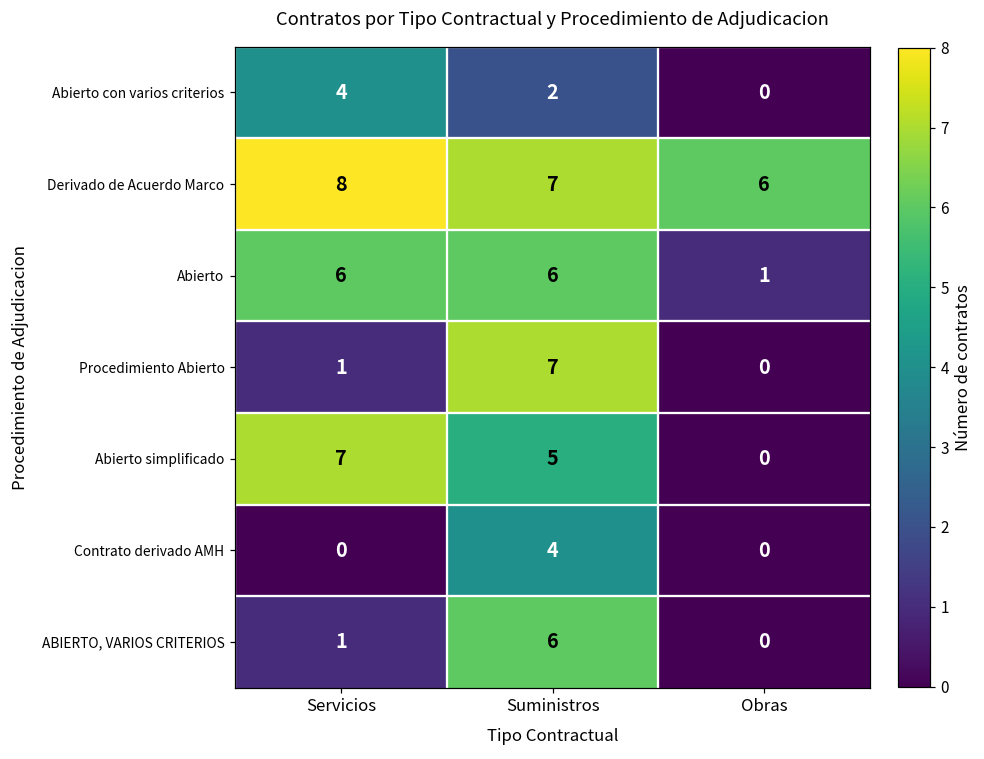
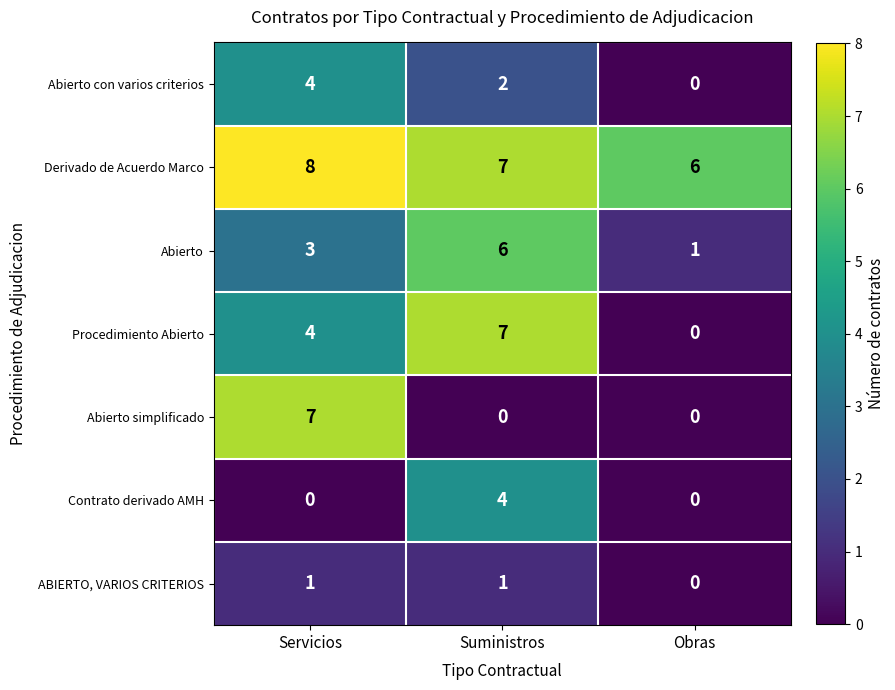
Abierto, Servicios: 6 -> 3
Procedimiento Abierto, Servicios: 1 -> 4
Abierto simplificado, Suministros: 5 -> 0
ABIERTO, VARIOS CRITERIOS, Suministros: 6 -> 1
